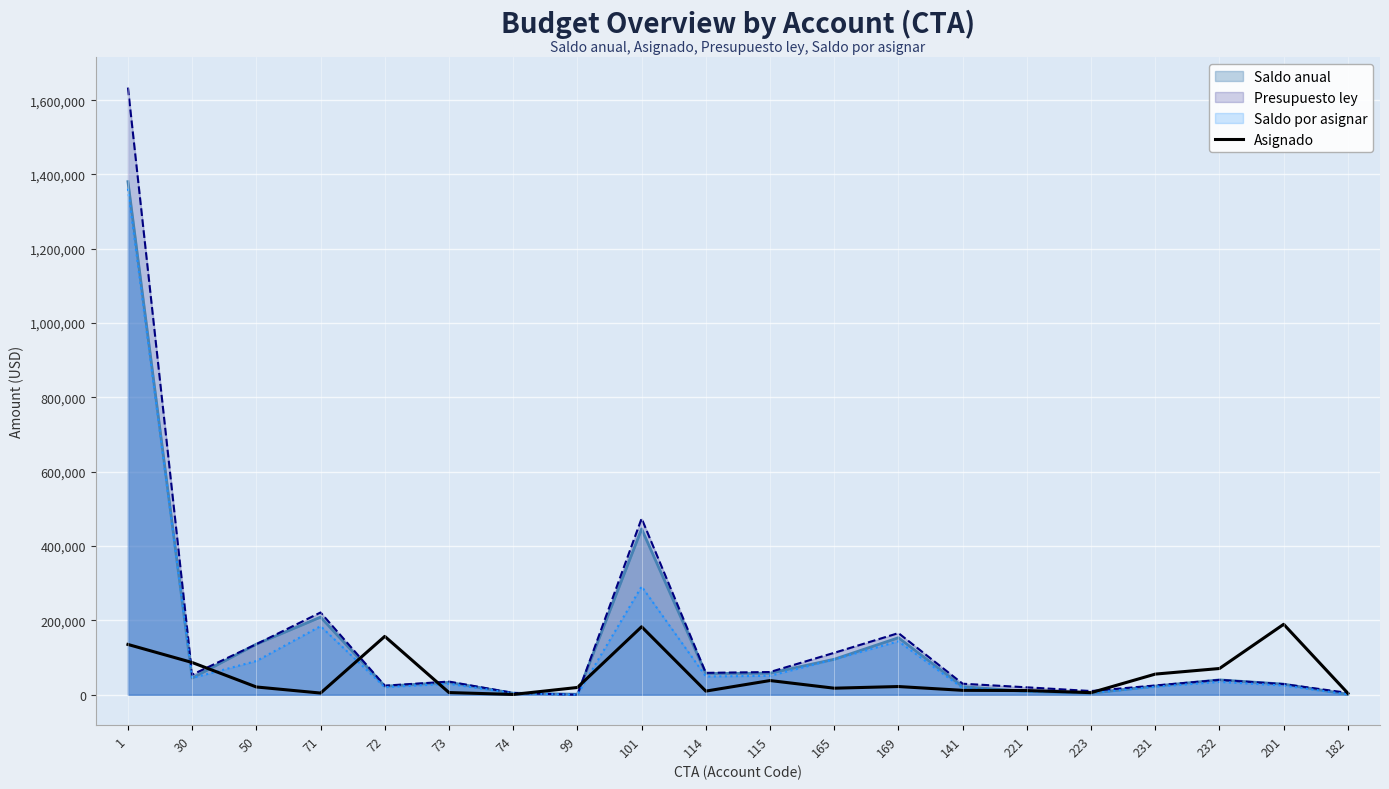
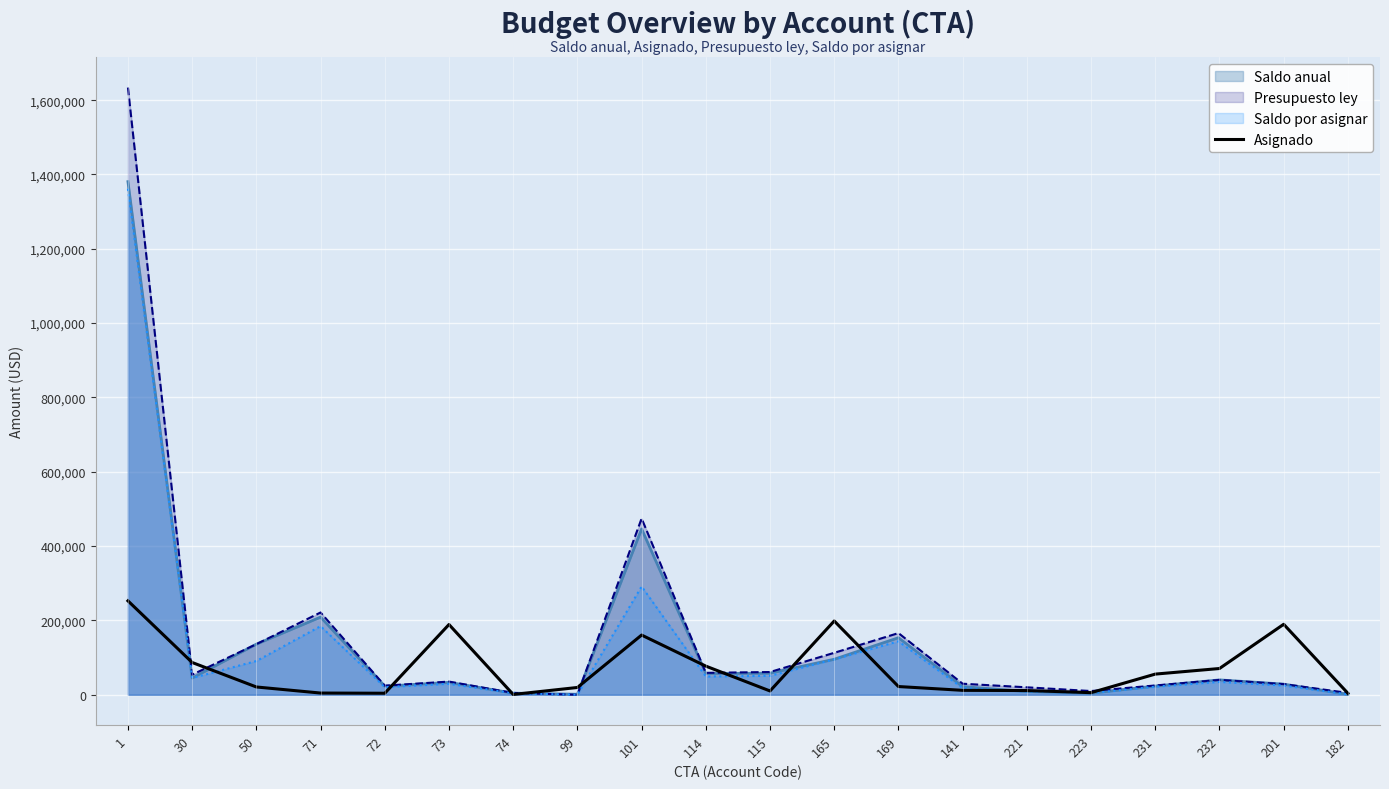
Asignado, 1: 140,000 -> 250,000
Asignado, 72: 160,000 -> 0
Asignado, 73: 10,000 -> 190,000
Asignado, 101: 180,000 -> 160,000
Asignado, 114: 10,000 -> 80,000
Asignado, 115: 40,000 -> 10,000
Asignado, 165: 20,000 -> 200,000
